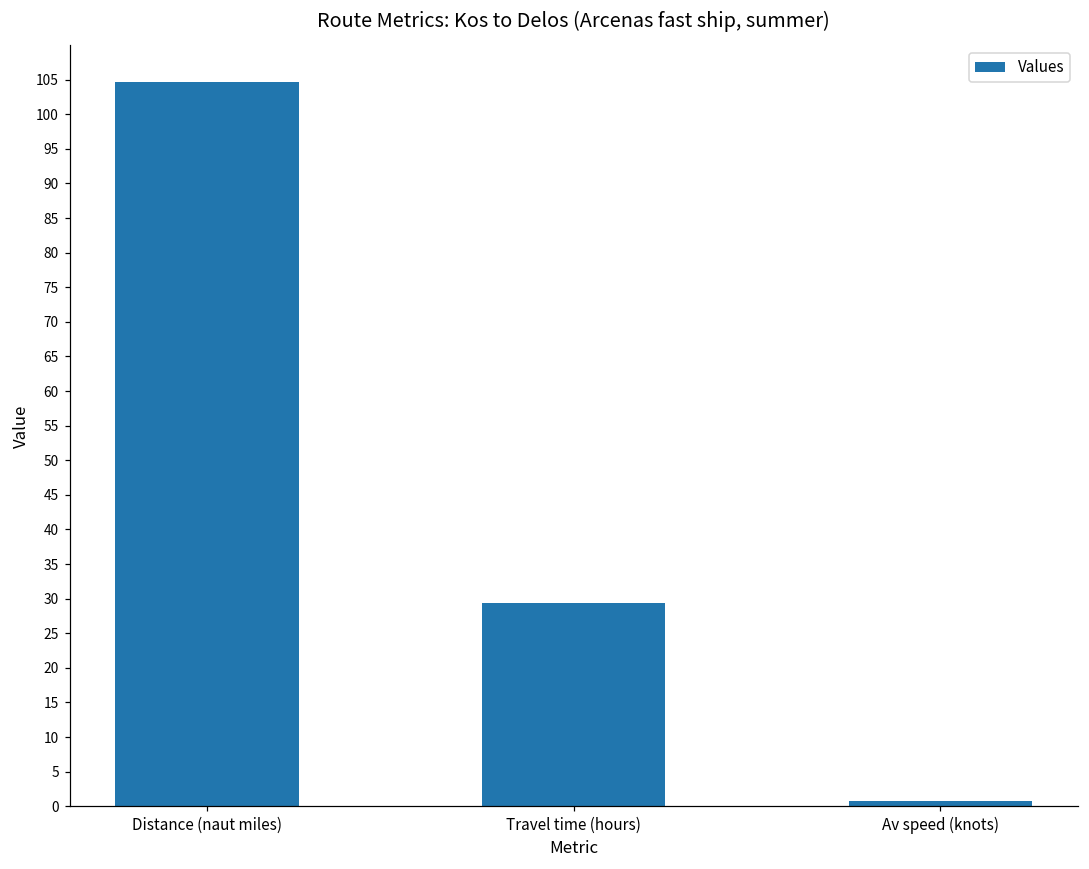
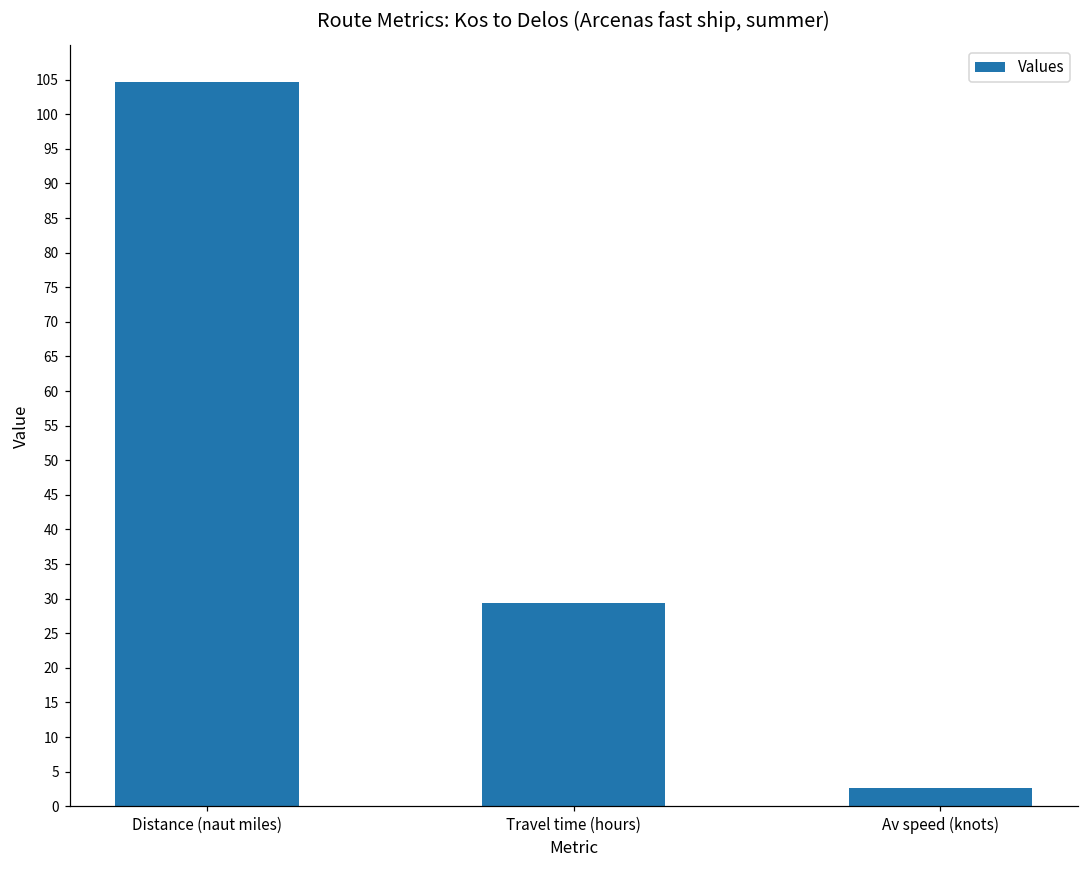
Av speed (knots): 1 -> 3
